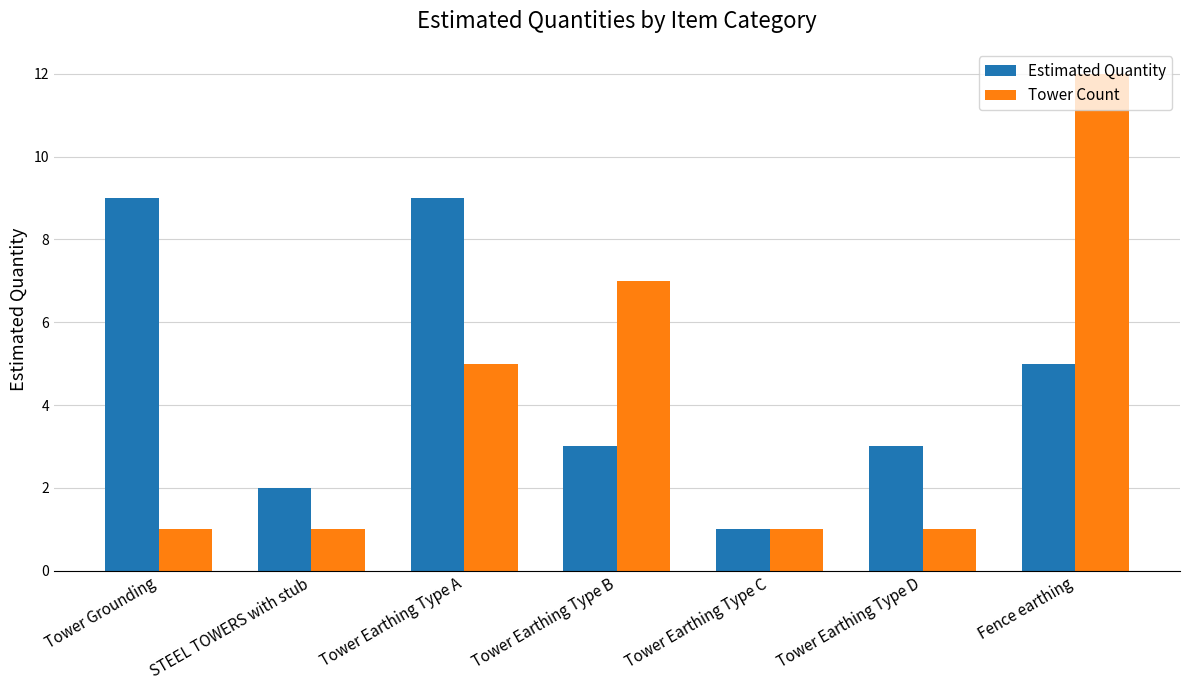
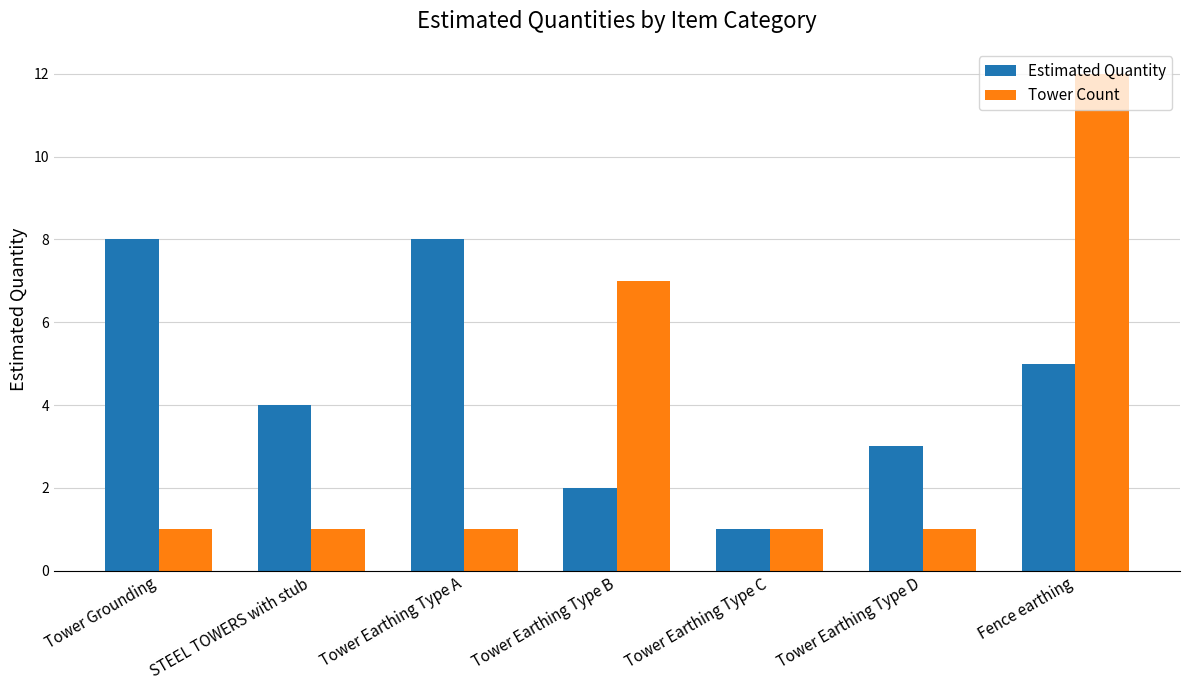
Estimated Quantity, Tower Grounding: 9 -> 8
Estimated Quantity, STEEL TOWERS with stub: 2 -> 4
Estimated Quantity, Tower Earthing Type A: 9 -> 8
Tower Count, Tower Earthing Type A: 5 -> 1
Estimated Quantity, Tower Earthing Type B: 3 -> 2
